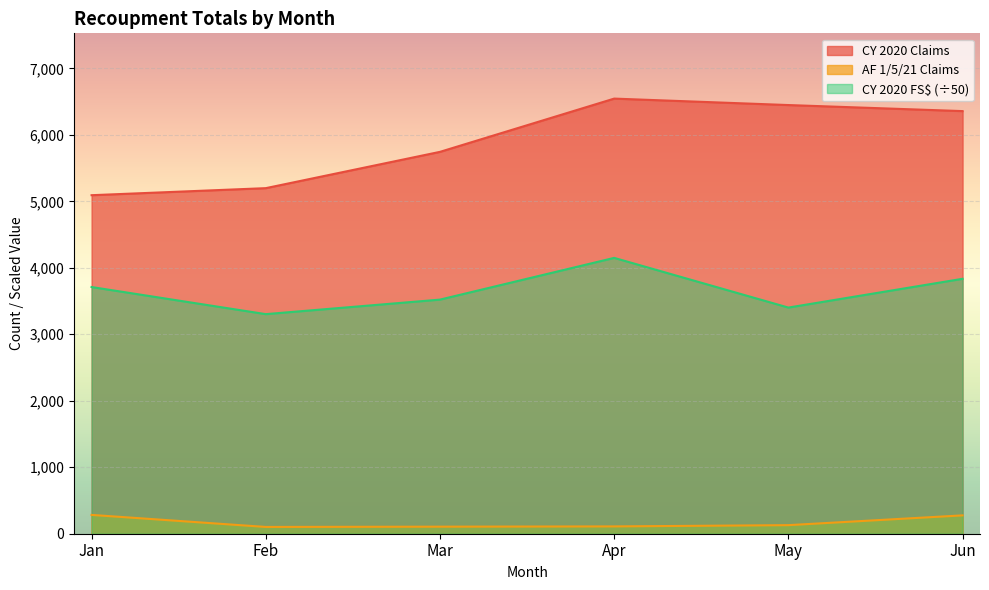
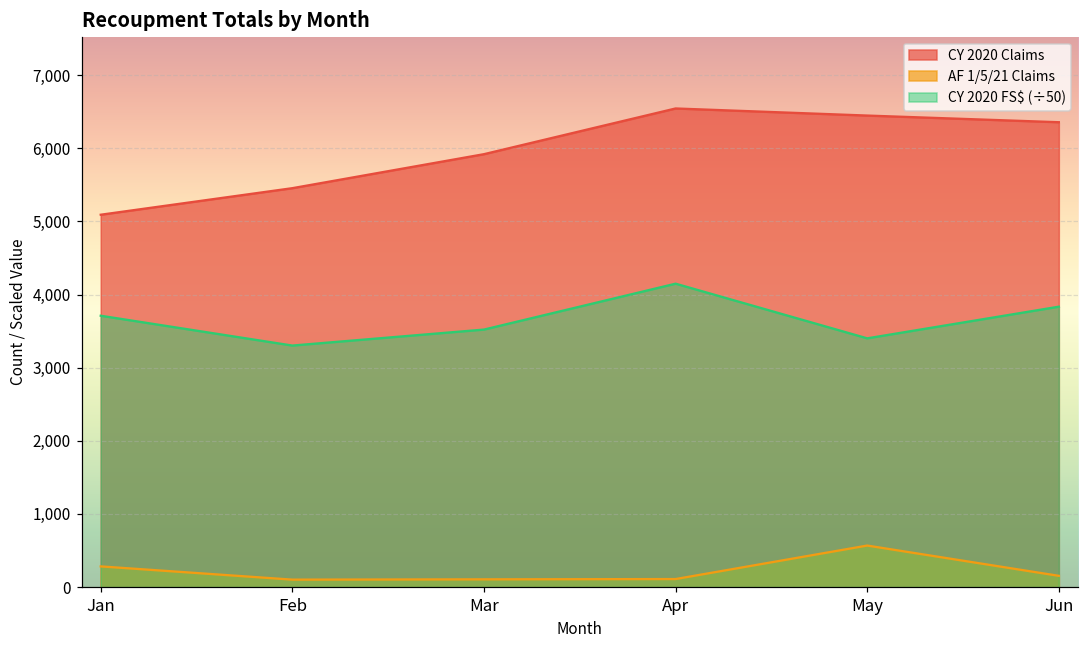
CY 2020 Claims, Feb: 5,200 -> 5,500
CY 2020 Claims, Mar: 5,700 -> 5,900
AF 1/5/21 Claims, May: 100 -> 600
AF 1/5/21 Claims, Jun: 300 -> 200
